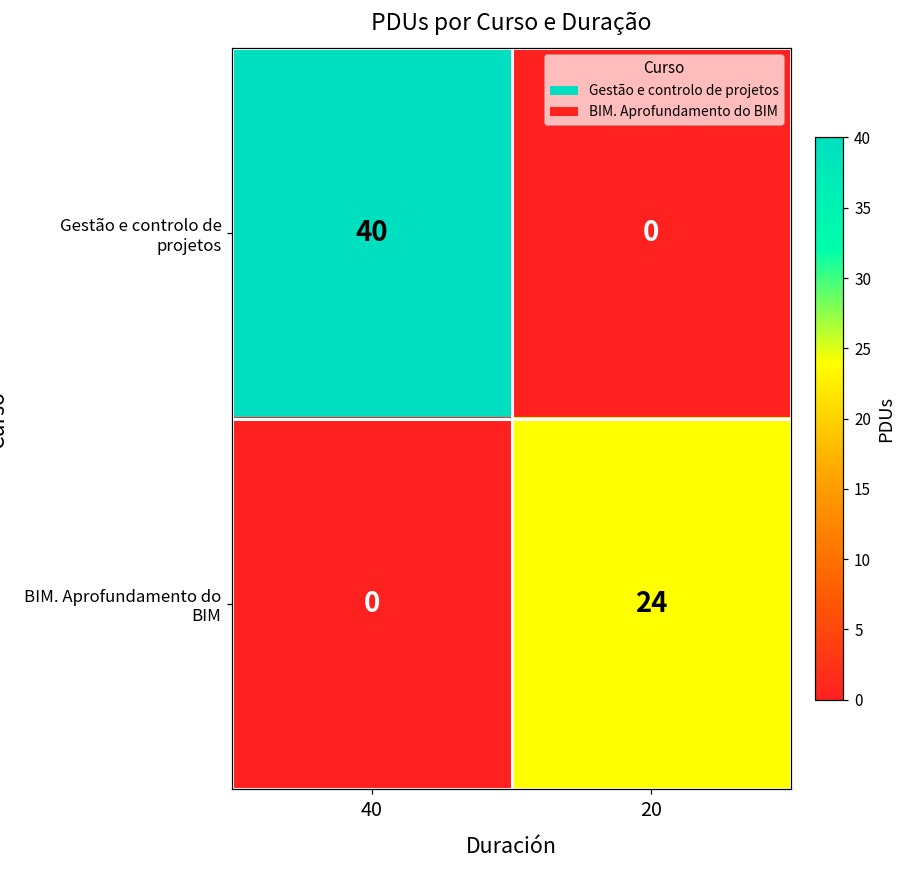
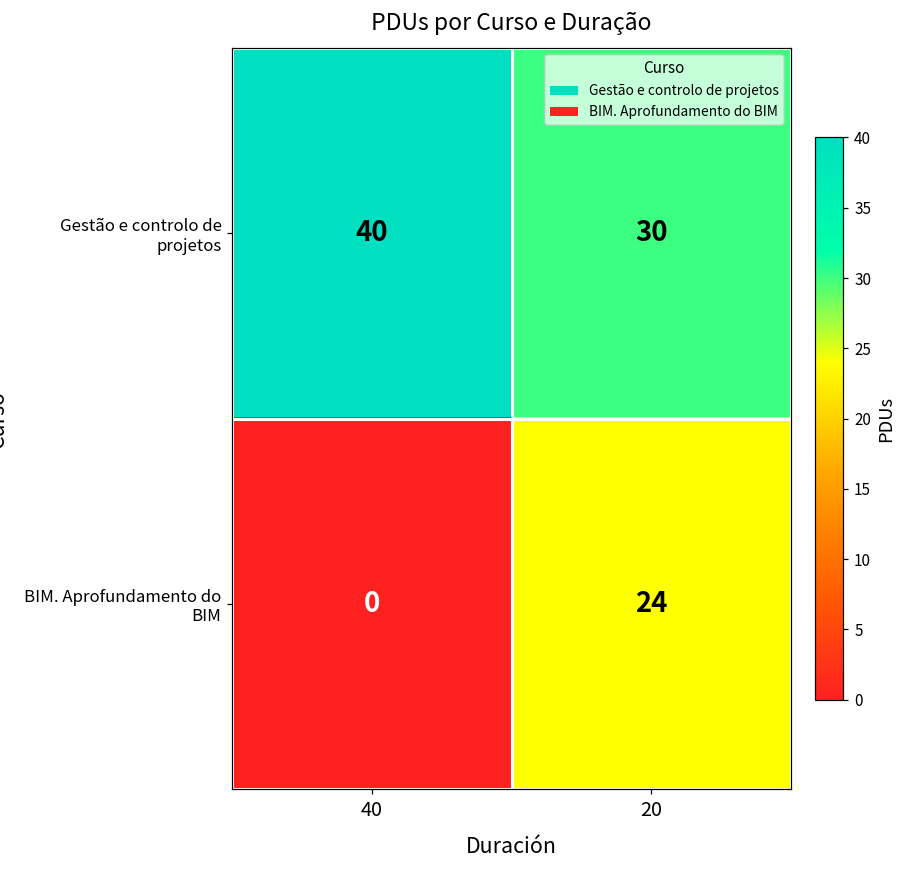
Gestão e controlo de projetos, 20: 0 -> 30
